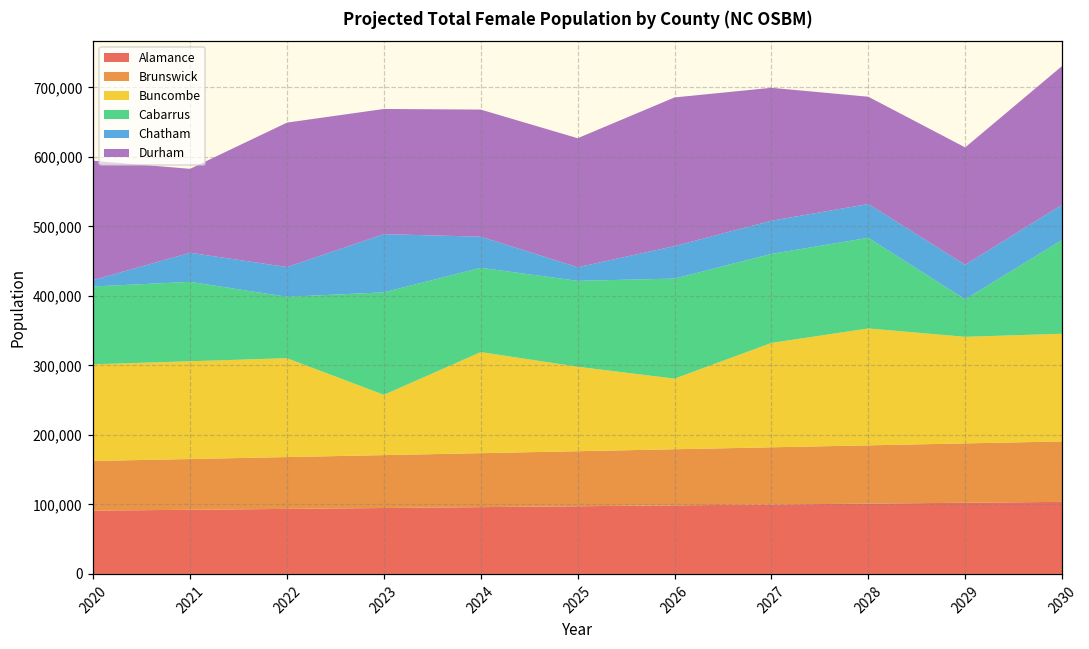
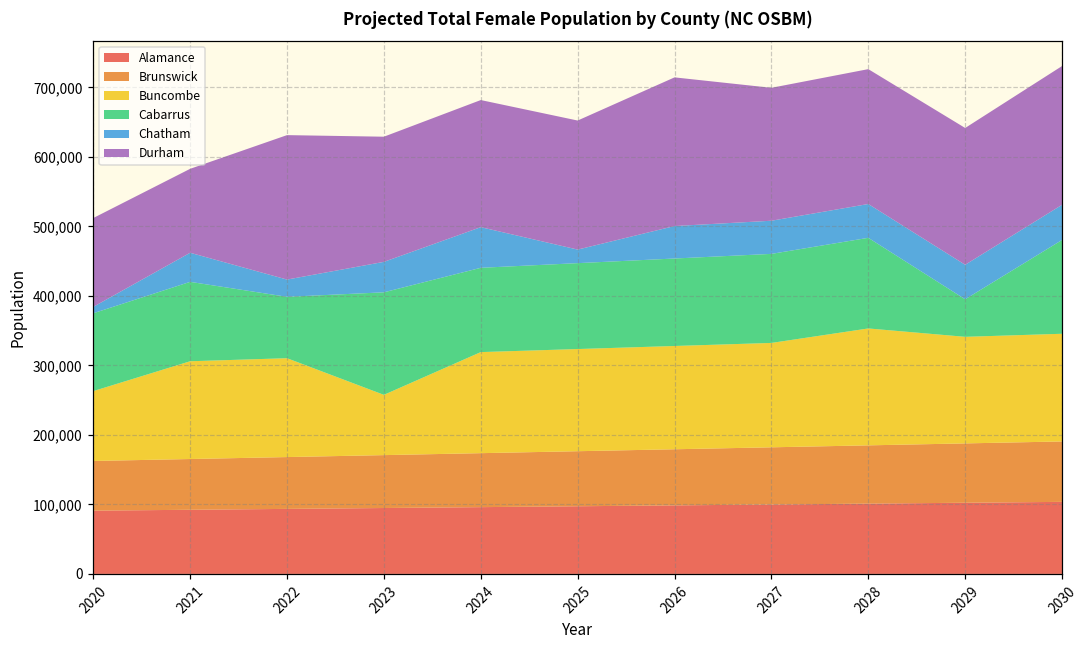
Buncombe, 2020: 140,000 -> 100,000
Durham, 2020: 170,000 -> 130,000
Chatham, 2022: 40,000 -> 20,000
Chatham, 2023: 80,000 -> 40,000
Chatham, 2024: 40,000 -> 60,000
Buncombe, 2025: 120,000 -> 150,000
Buncombe, 2026: 100,000 -> 150,000
Cabarrus, 2026: 140,000 -> 130,000
Durham, 2028: 150,000 -> 190,000
Durham, 2029: 170,000 -> 200,000
